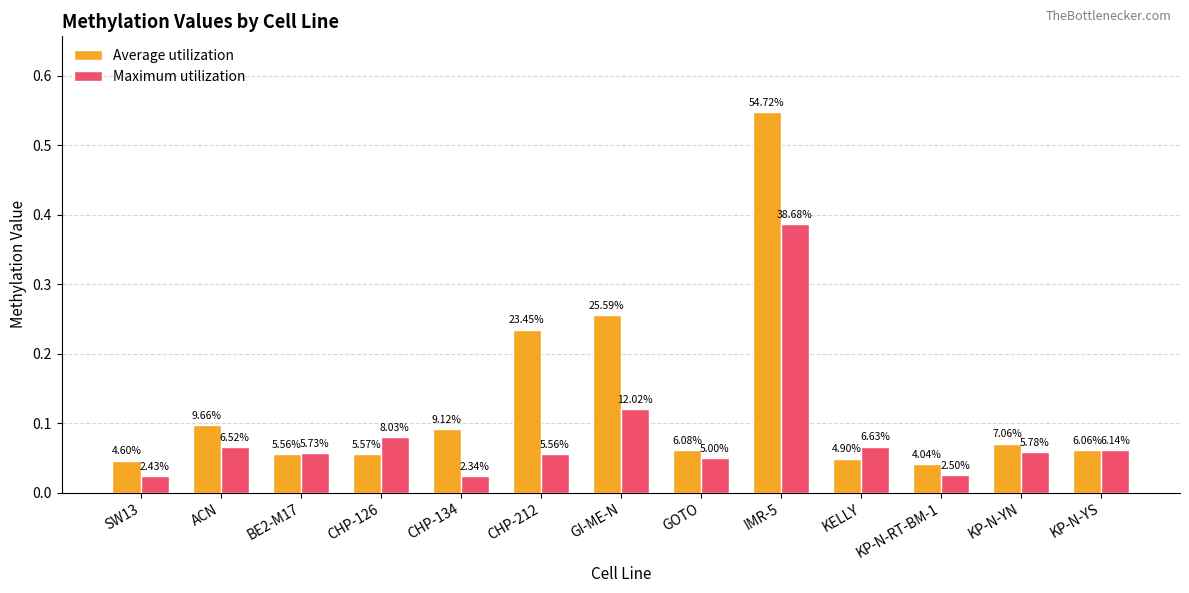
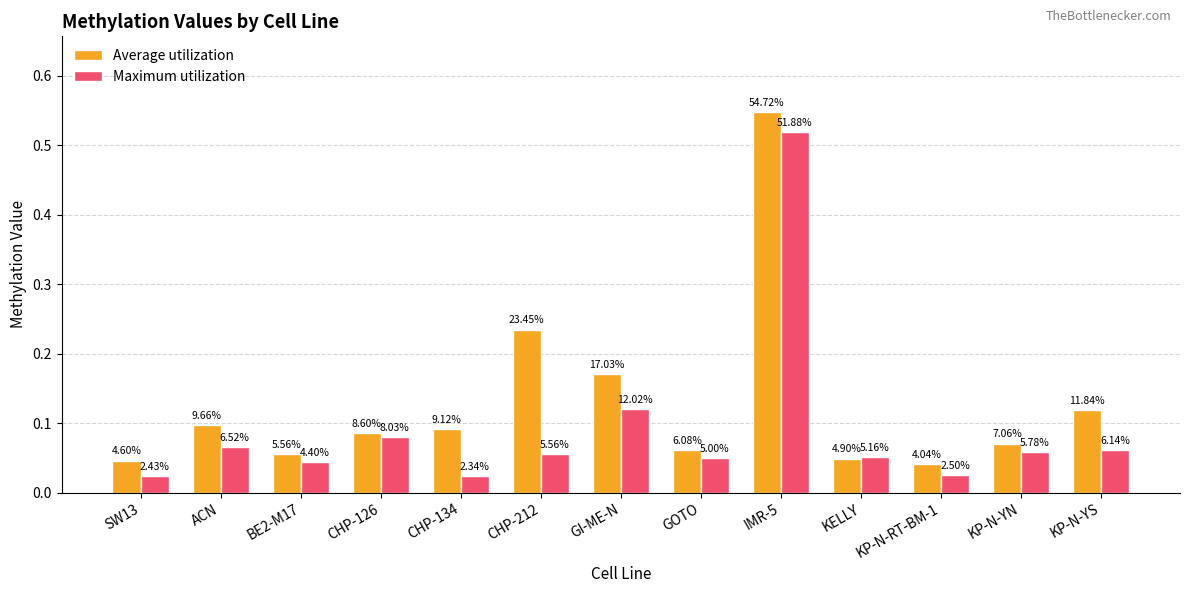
Maximum utilization, BE2-M17: 5.73% -> 4.40%
Average utilization, CHP-126: 5.57% -> 8.60%
Average utilization, GI-ME-N: 25.59% -> 17.03%
Maximum utilization, IMR-5: 38.68% -> 51.88%
Maximum utilization, KELLY: 6.63% -> 5.16%
Average utilization, KP-N-YS: 6.06% -> 11.84%
